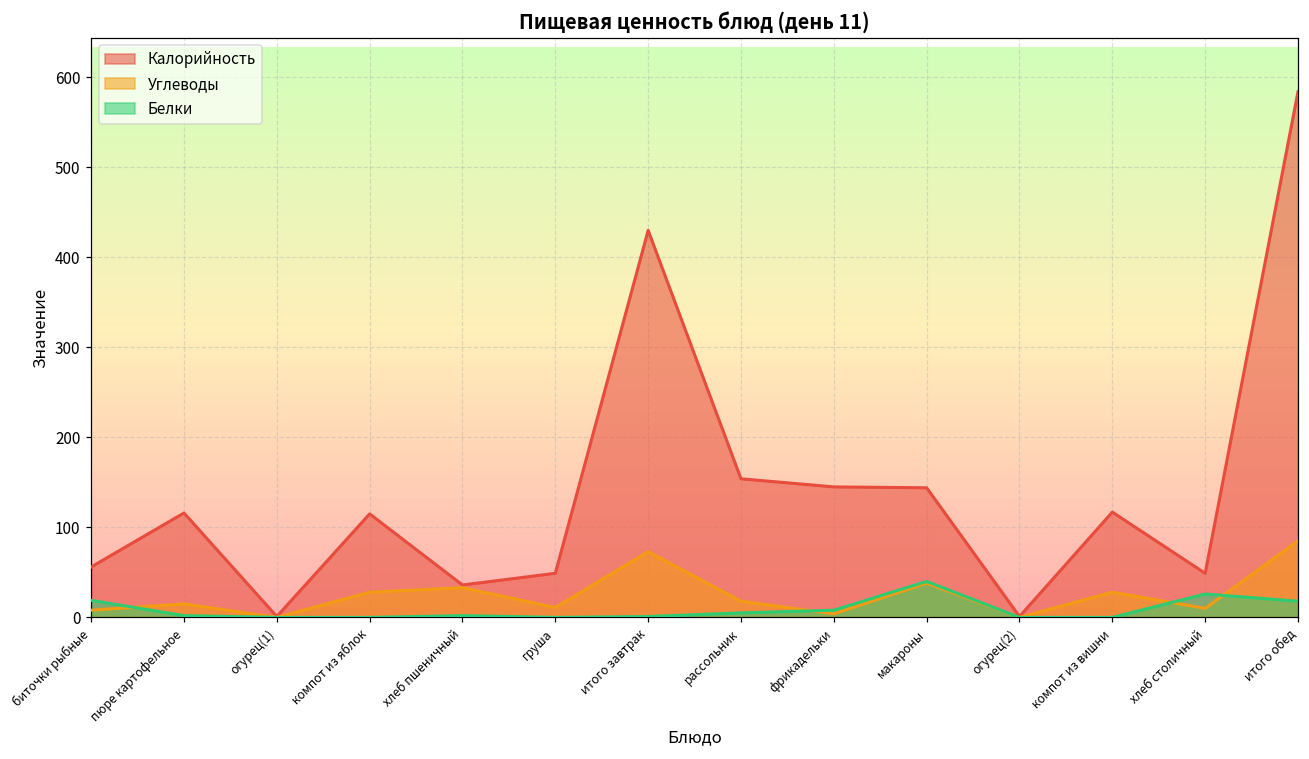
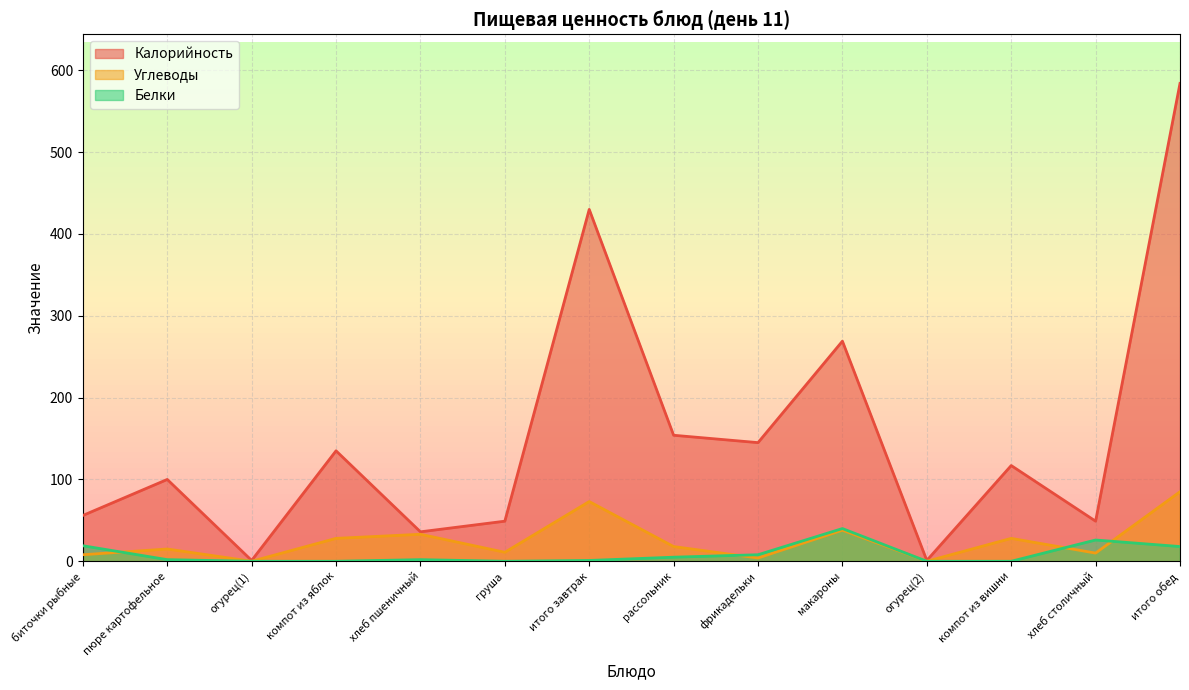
Калорийность, пюре картофельное: 120 -> 100
Калорийность, компот из яблок: 120 -> 140
Калорийность, макароны: 140 -> 270
